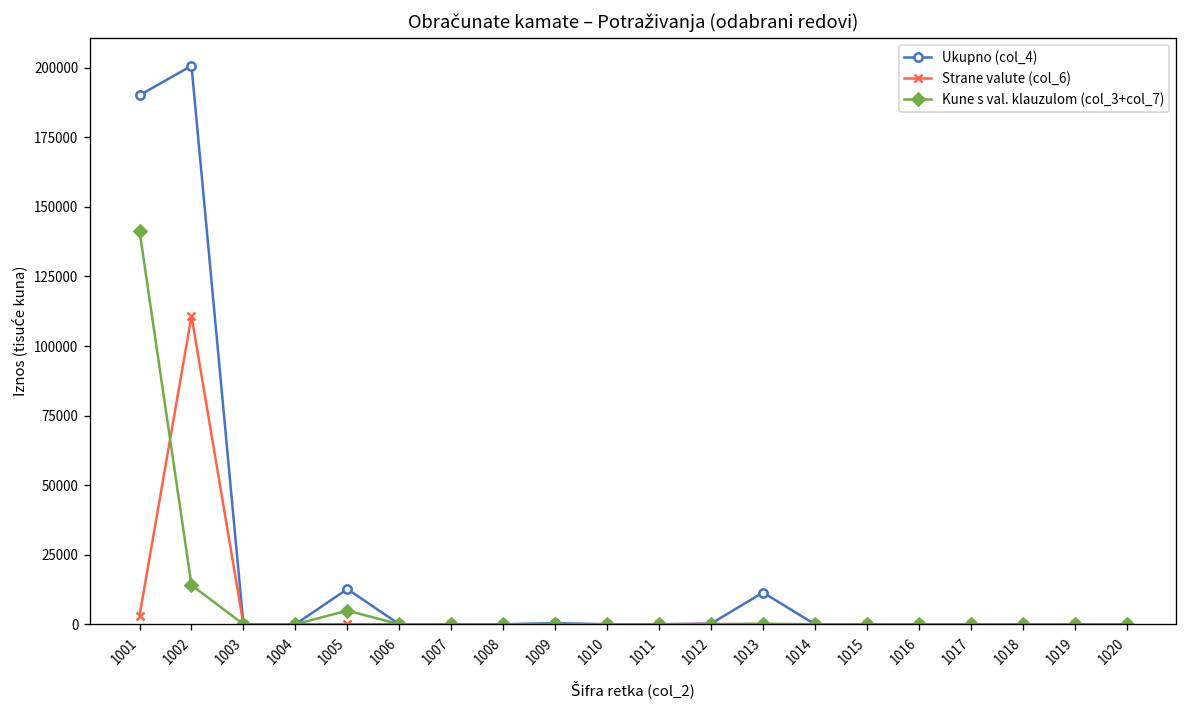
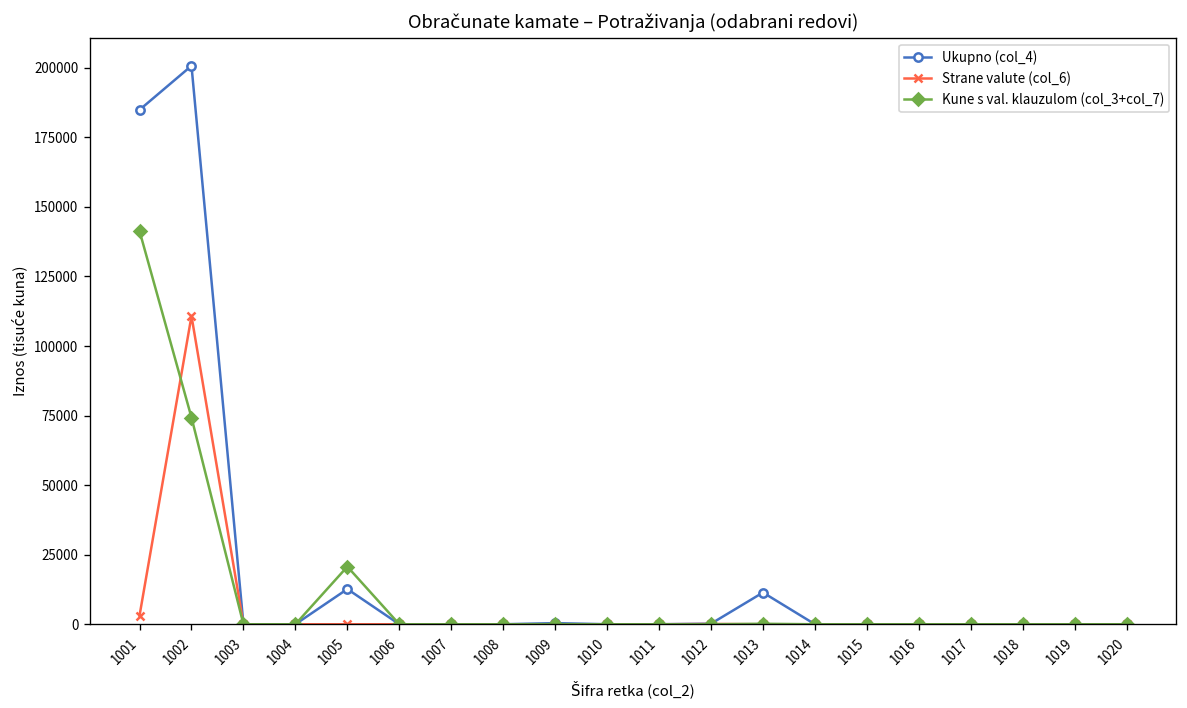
Ukupno (col_4), 1001: 190000 -> 185000
Kune s val. klauzulom (col_3+col_7), 1002: 14000 -> 74000
Kune s val. klauzulom (col_3+col_7), 1005: 5000 -> 21000
